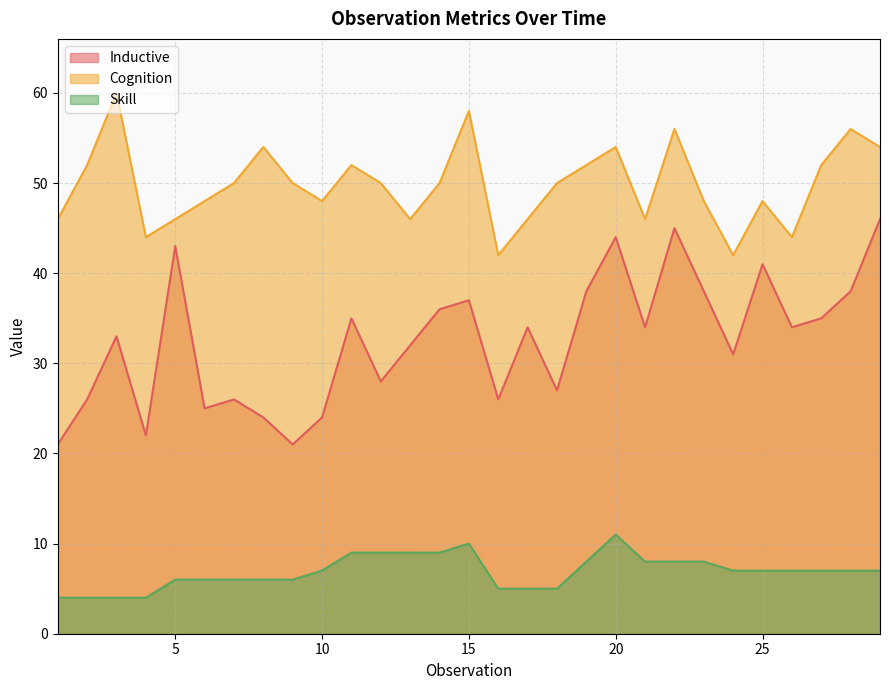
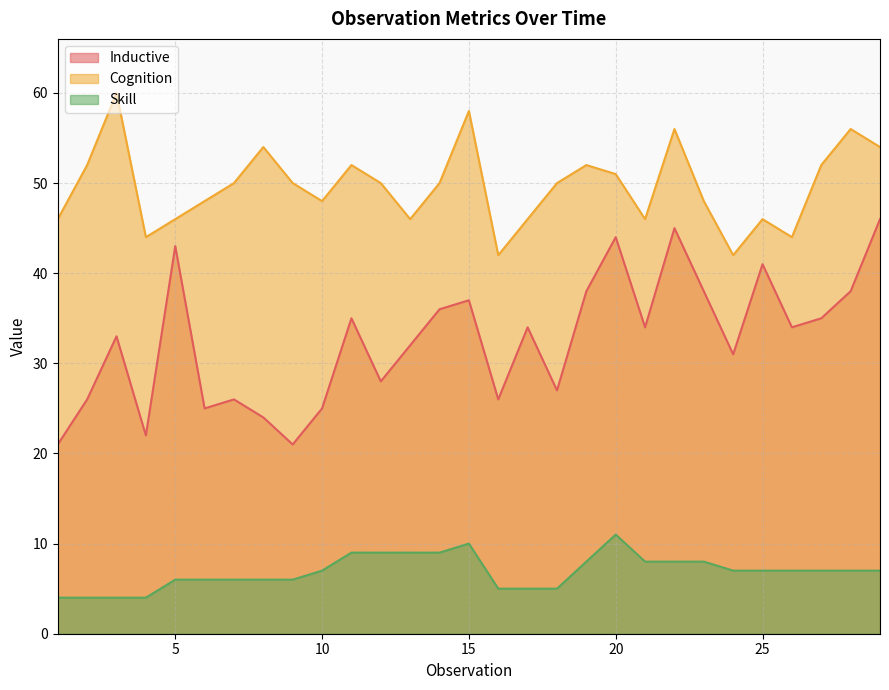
Inductive, 10: 24 -> 25
Cognition, 20: 54 -> 51
Cognition, 25: 48 -> 46
